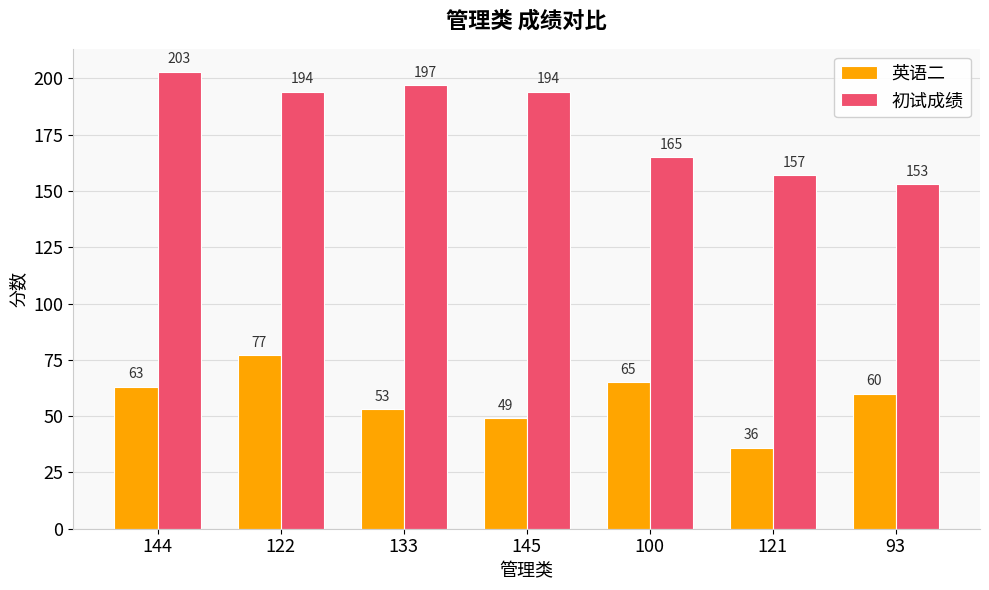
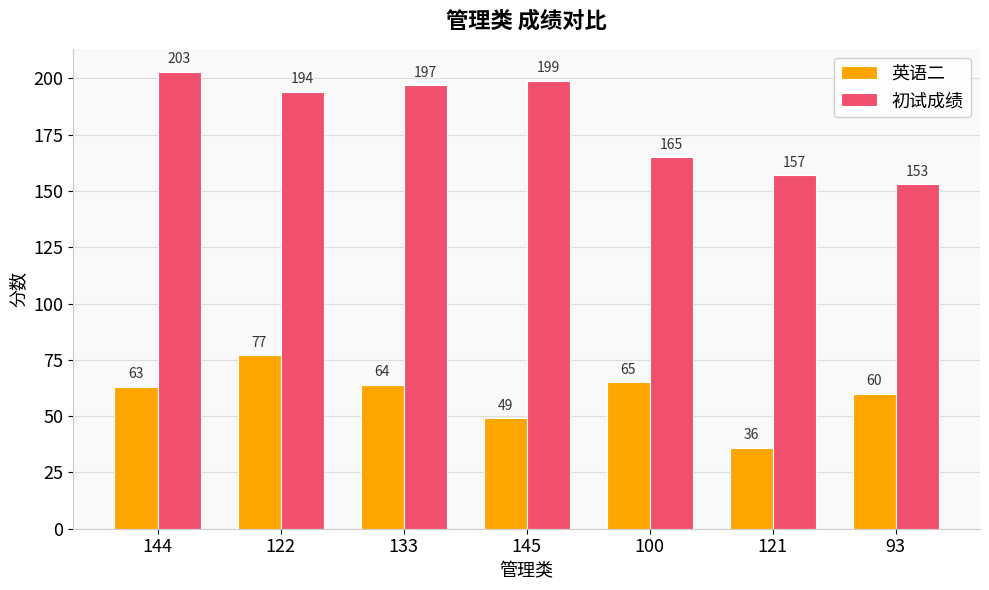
英语二, 133: 53 -> 64
初试成绩, 145: 194 -> 199
